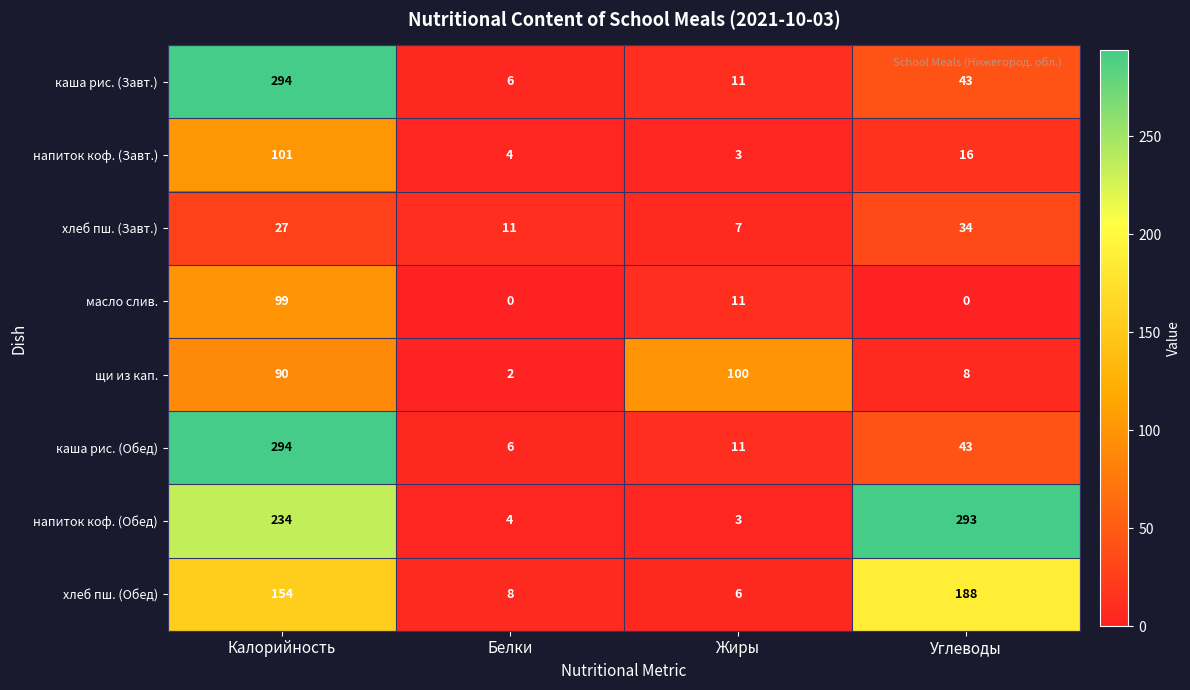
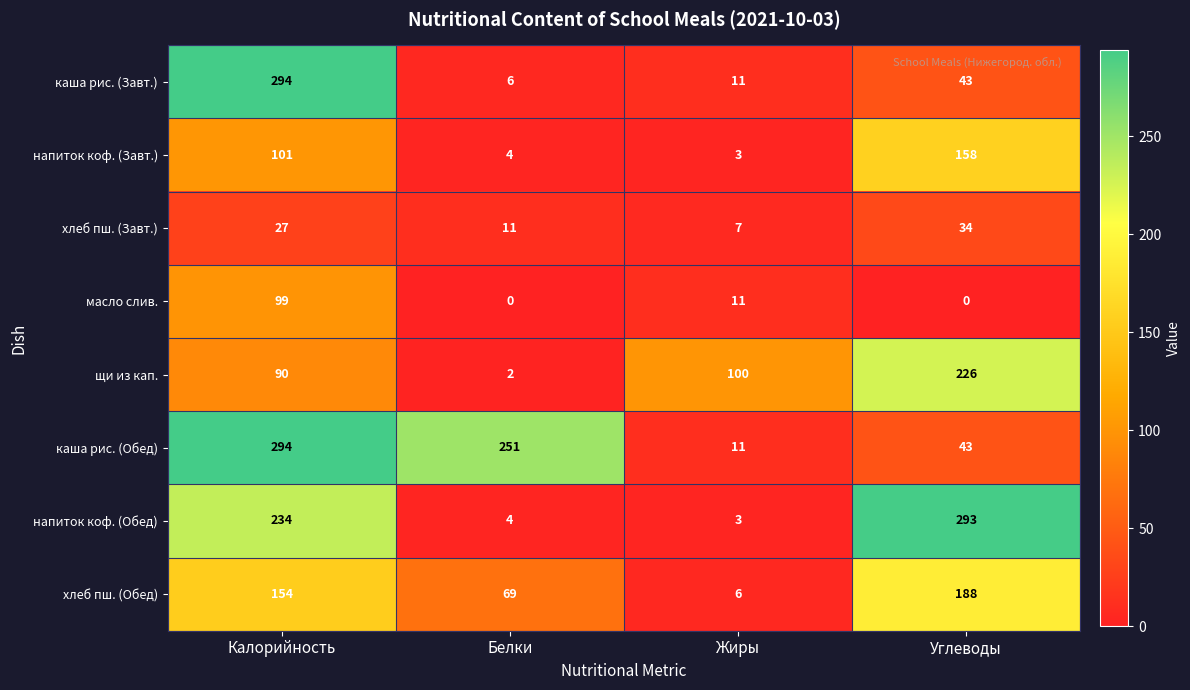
напиток коф. (Завт.), Углеводы: 16 -> 158
щи из кап., Углеводы: 8 -> 226
каша риc. (Обед), Белки: 6 -> 251
хлеб пш. (Обед), Белки: 8 -> 69
